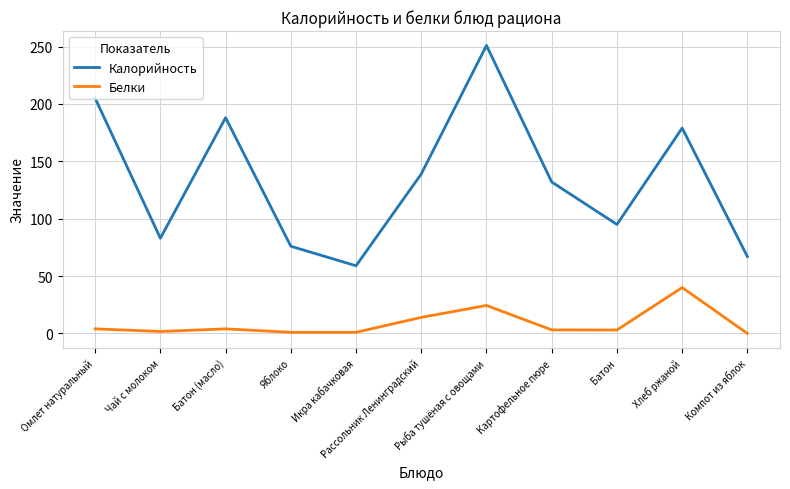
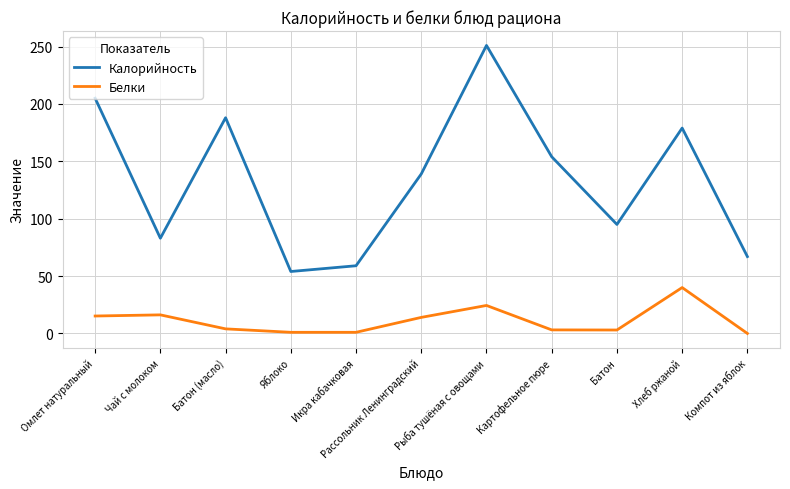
Белки, Омлет натуральный: 4 -> 15
Белки, Чай с молоком: 2 -> 16
Калорийность, Яблоко: 76 -> 54
Калорийность, Картофельное пюре: 132 -> 154
